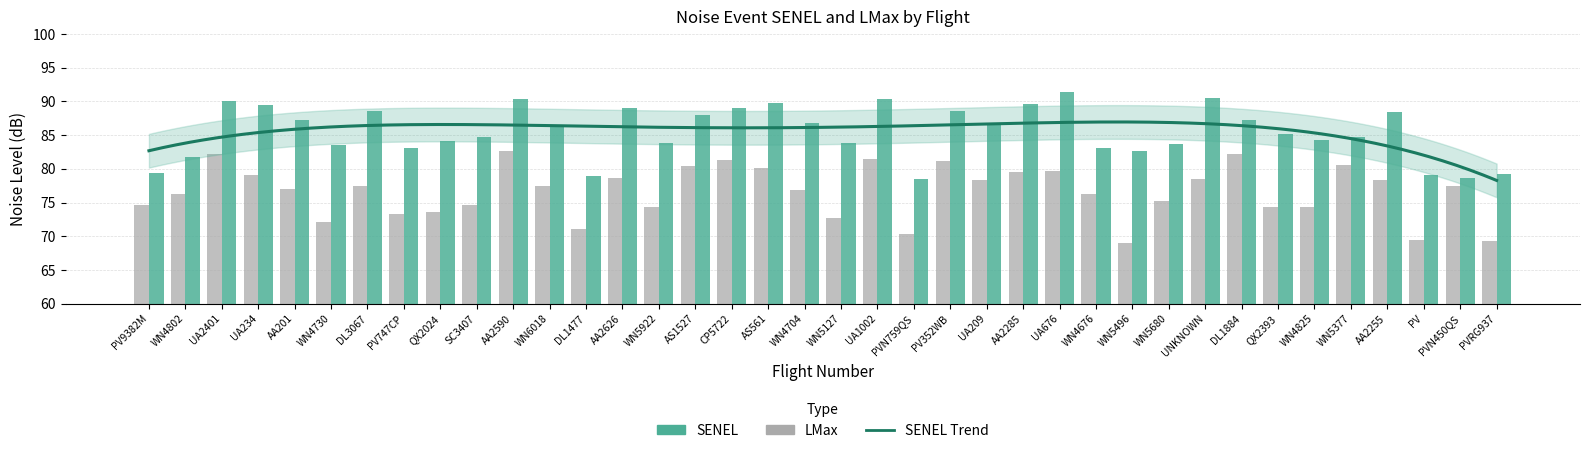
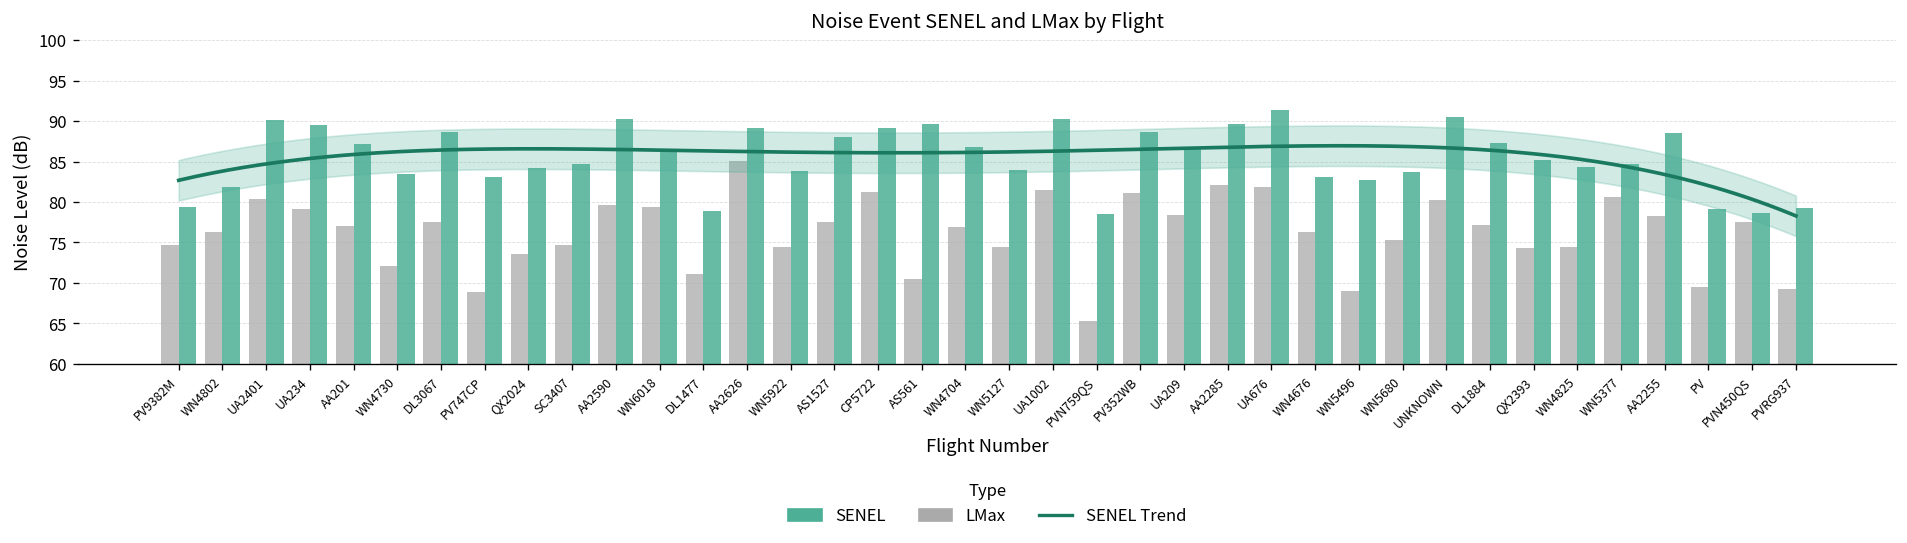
LMax, UA2401: 82 -> 80
LMax, PV747CP: 73 -> 69
LMax, AA2590: 83 -> 80
LMax, WN6018: 77 -> 79
LMax, AA2626: 79 -> 85
LMax, AS1527: 80 -> 78
LMax, AS561: 80 -> 71
LMax, WN5127: 73 -> 74
LMax, PVN759QS: 70 -> 65
LMax, AA2285: 80 -> 82
LMax, UA676: 80 -> 82
LMax, UNKNOWN: 79 -> 80
LMax, DL1884: 82 -> 77
